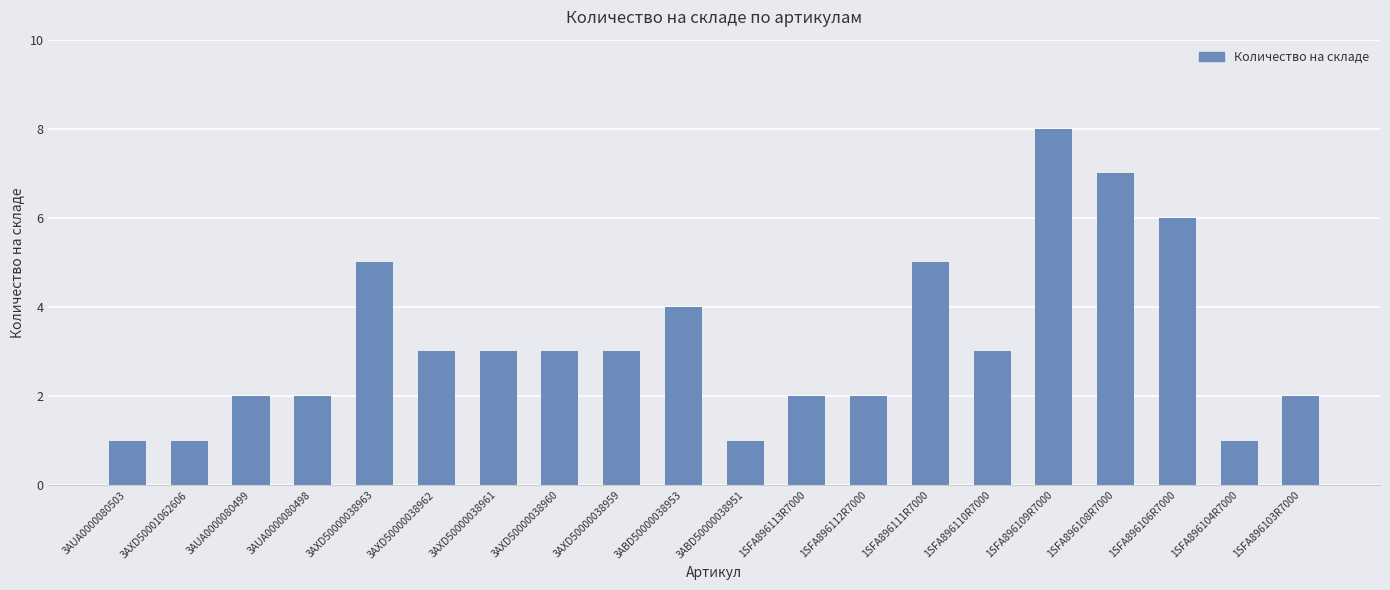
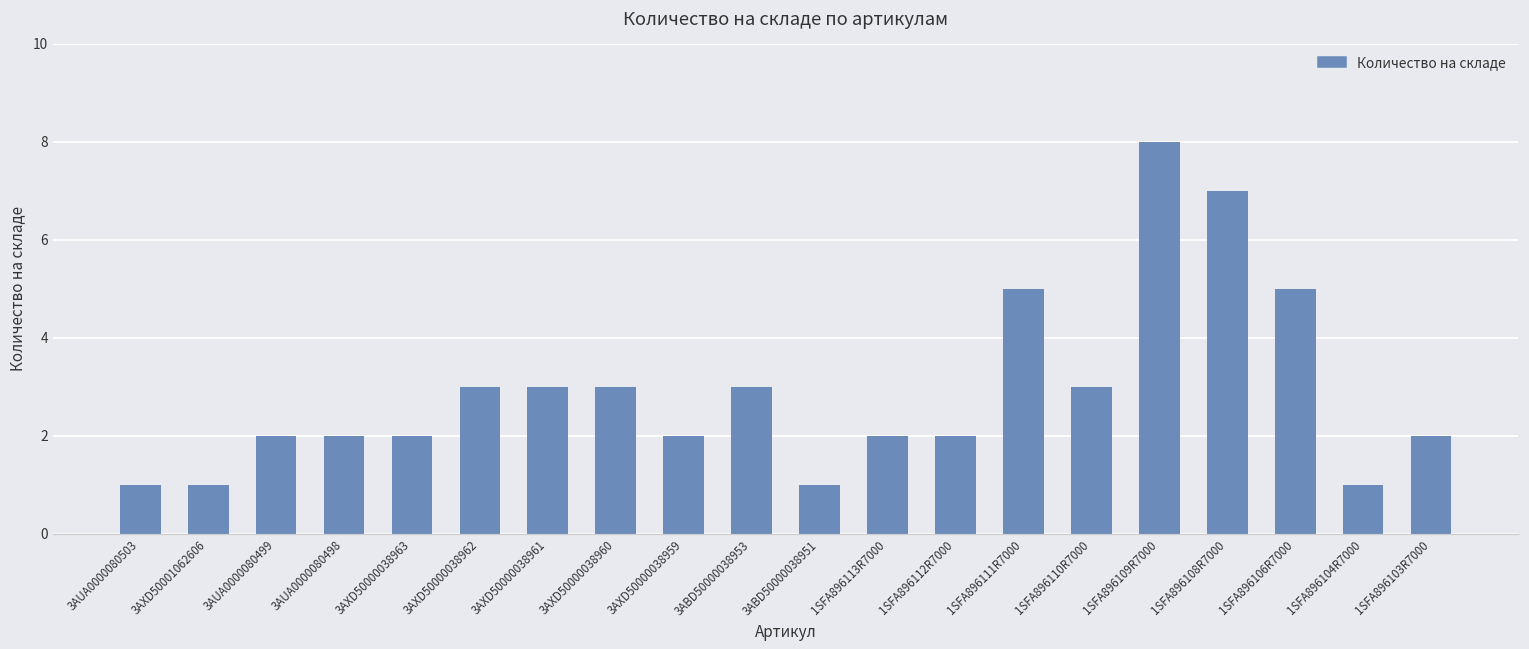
3AXD50000038963: 5 -> 2
3AXD50000038959: 3 -> 2
3ABD50000038953: 4 -> 3
1SFA896106R7000: 6 -> 5
